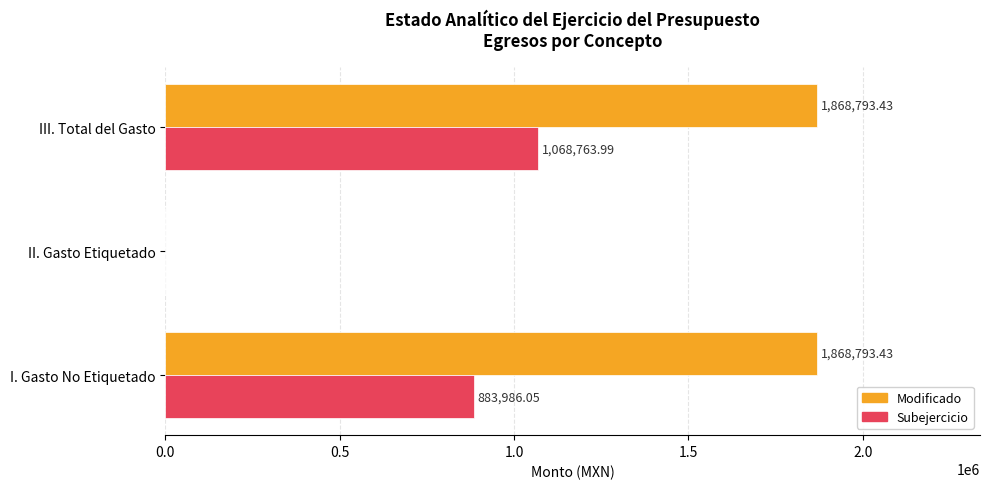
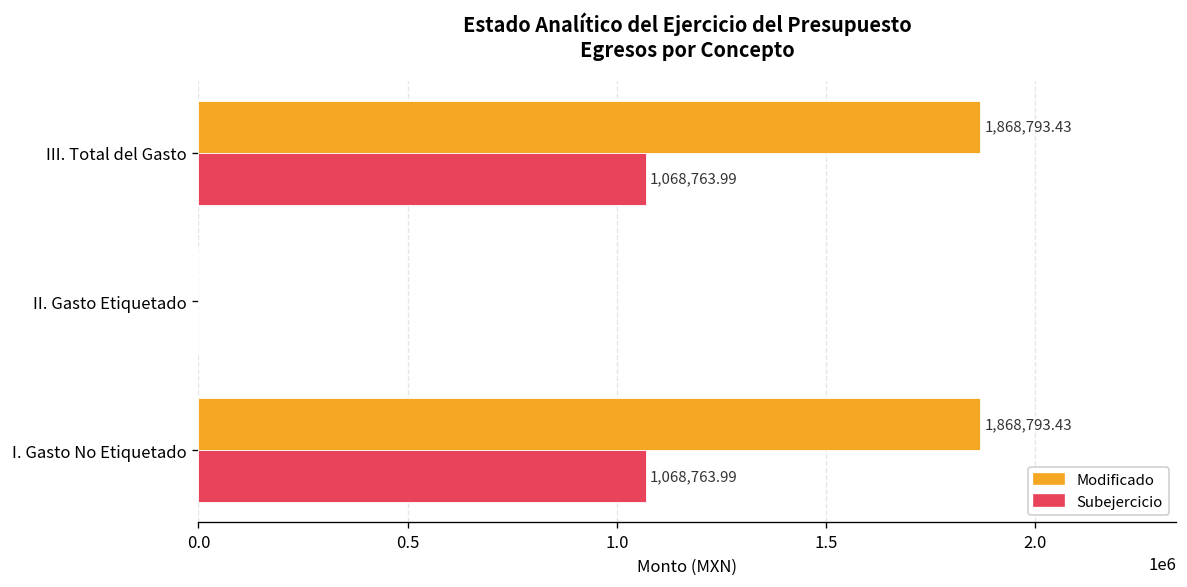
Subejercicio, I. Gasto No Etiquetado: 883,986.05 -> 1,068,763.99
